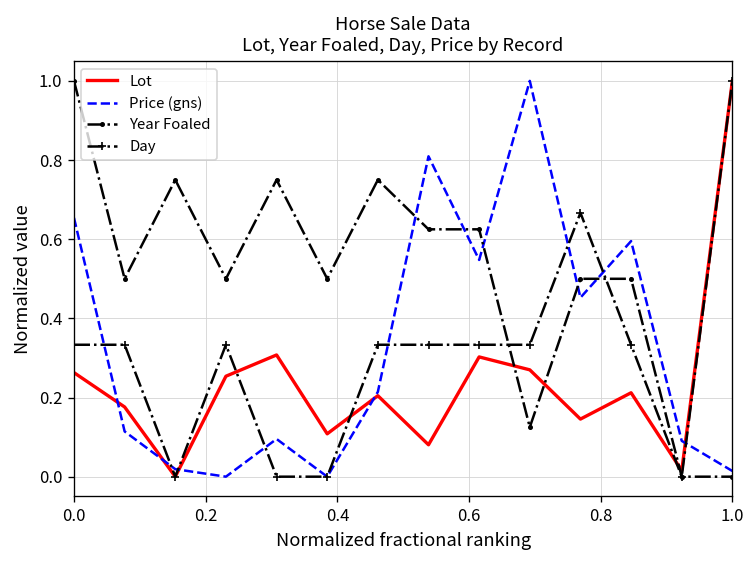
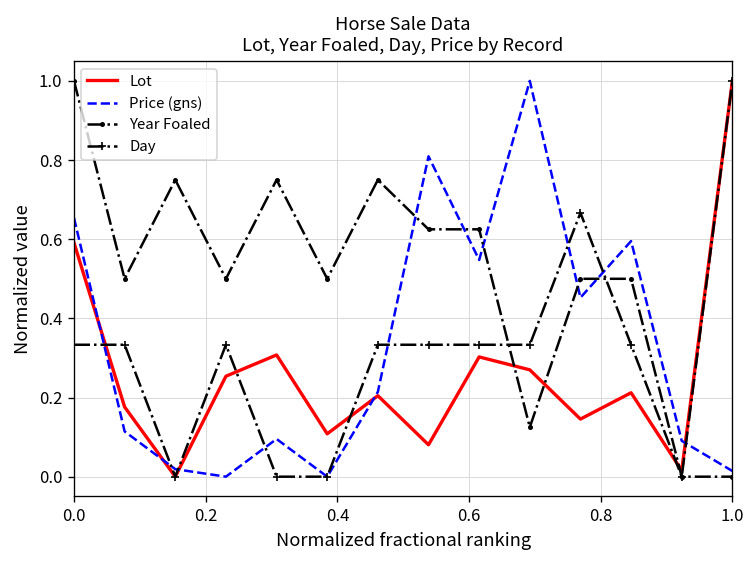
Lot, 0.0: 0.26 -> 0.59
